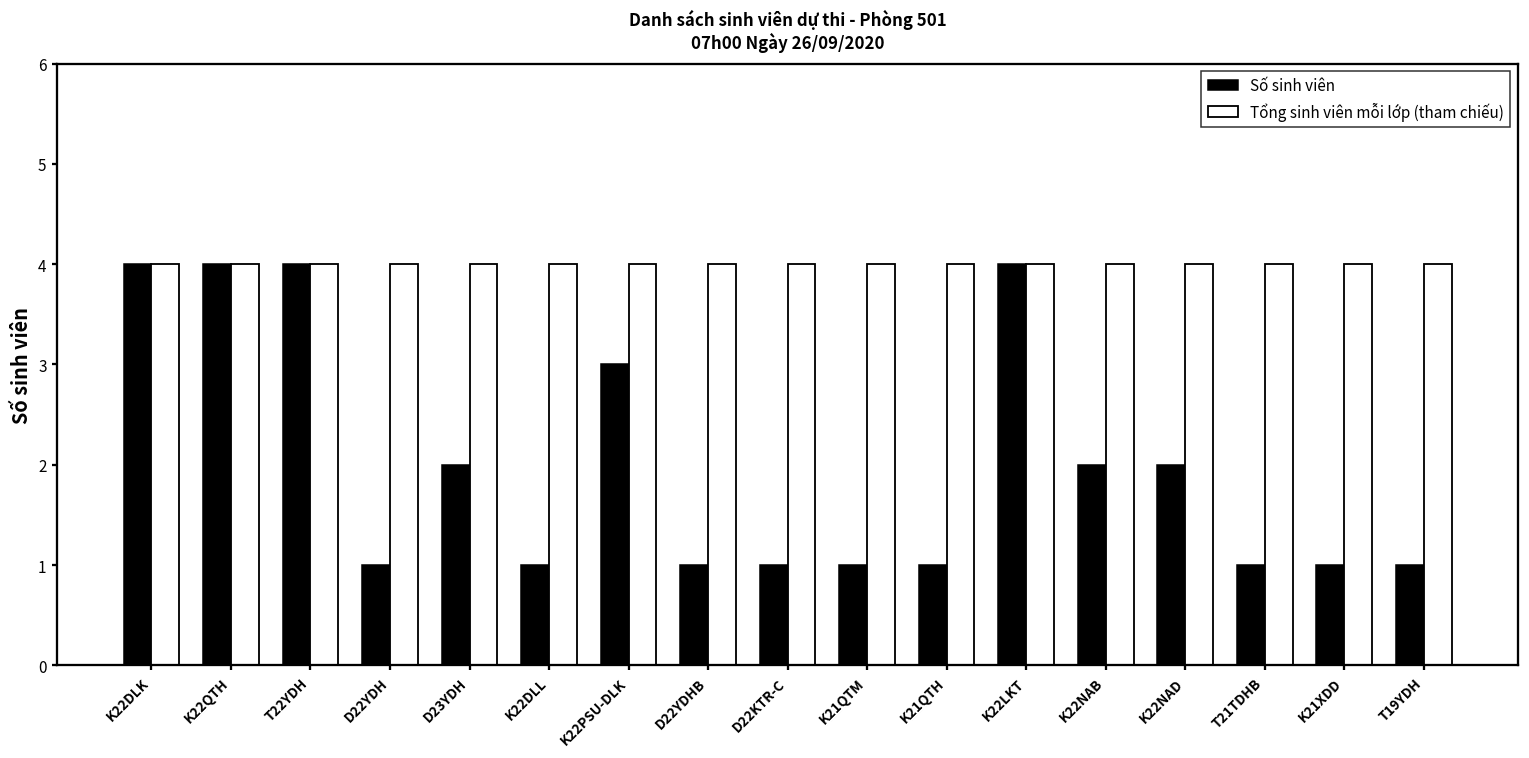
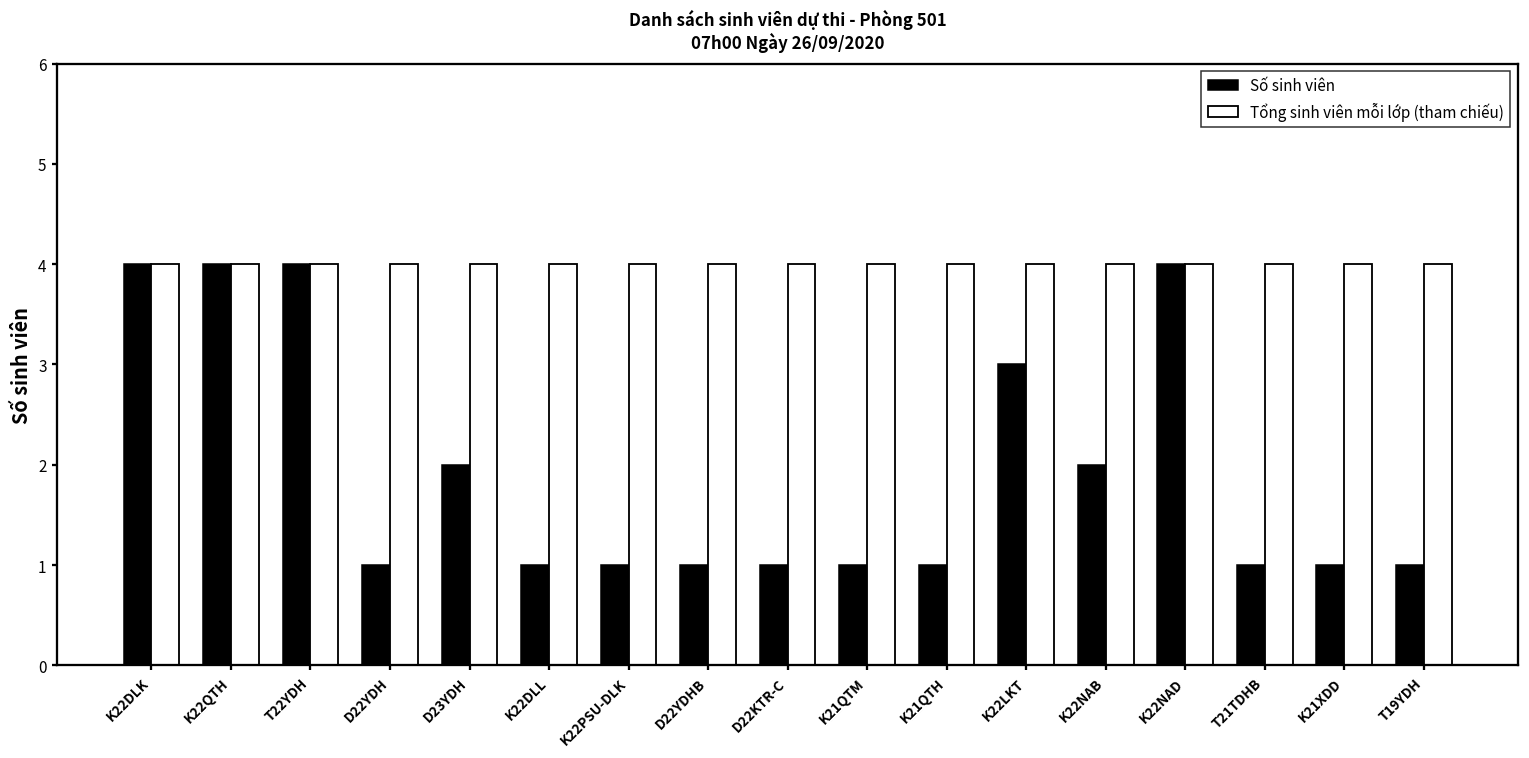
Số sinh viên, K22PSU-DLK: 3 -> 1
Số sinh viên, K22LKT: 4 -> 3
Số sinh viên, K22NAD: 2 -> 4
